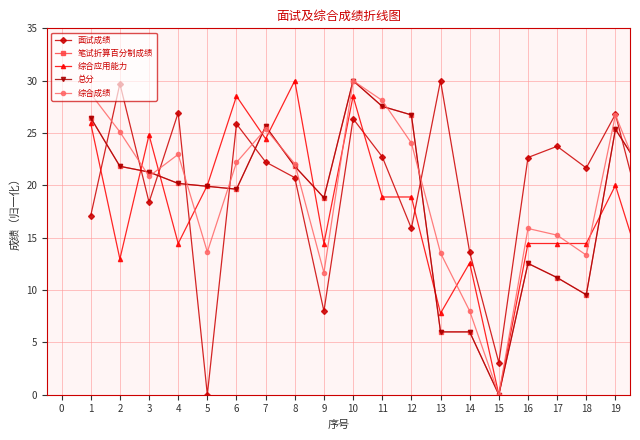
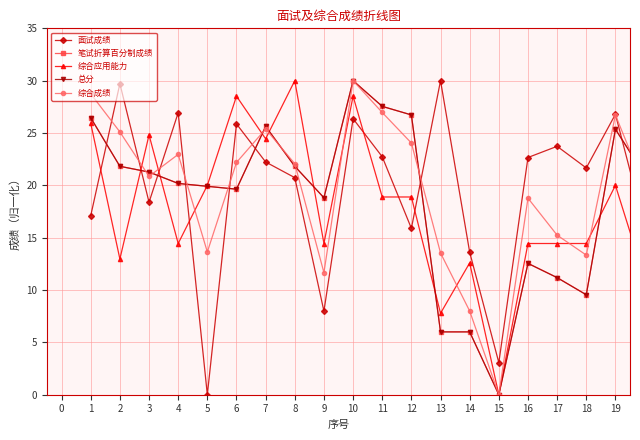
综合成绩, 11: 28.1 -> 27.0
综合成绩, 16: 15.9 -> 18.8
